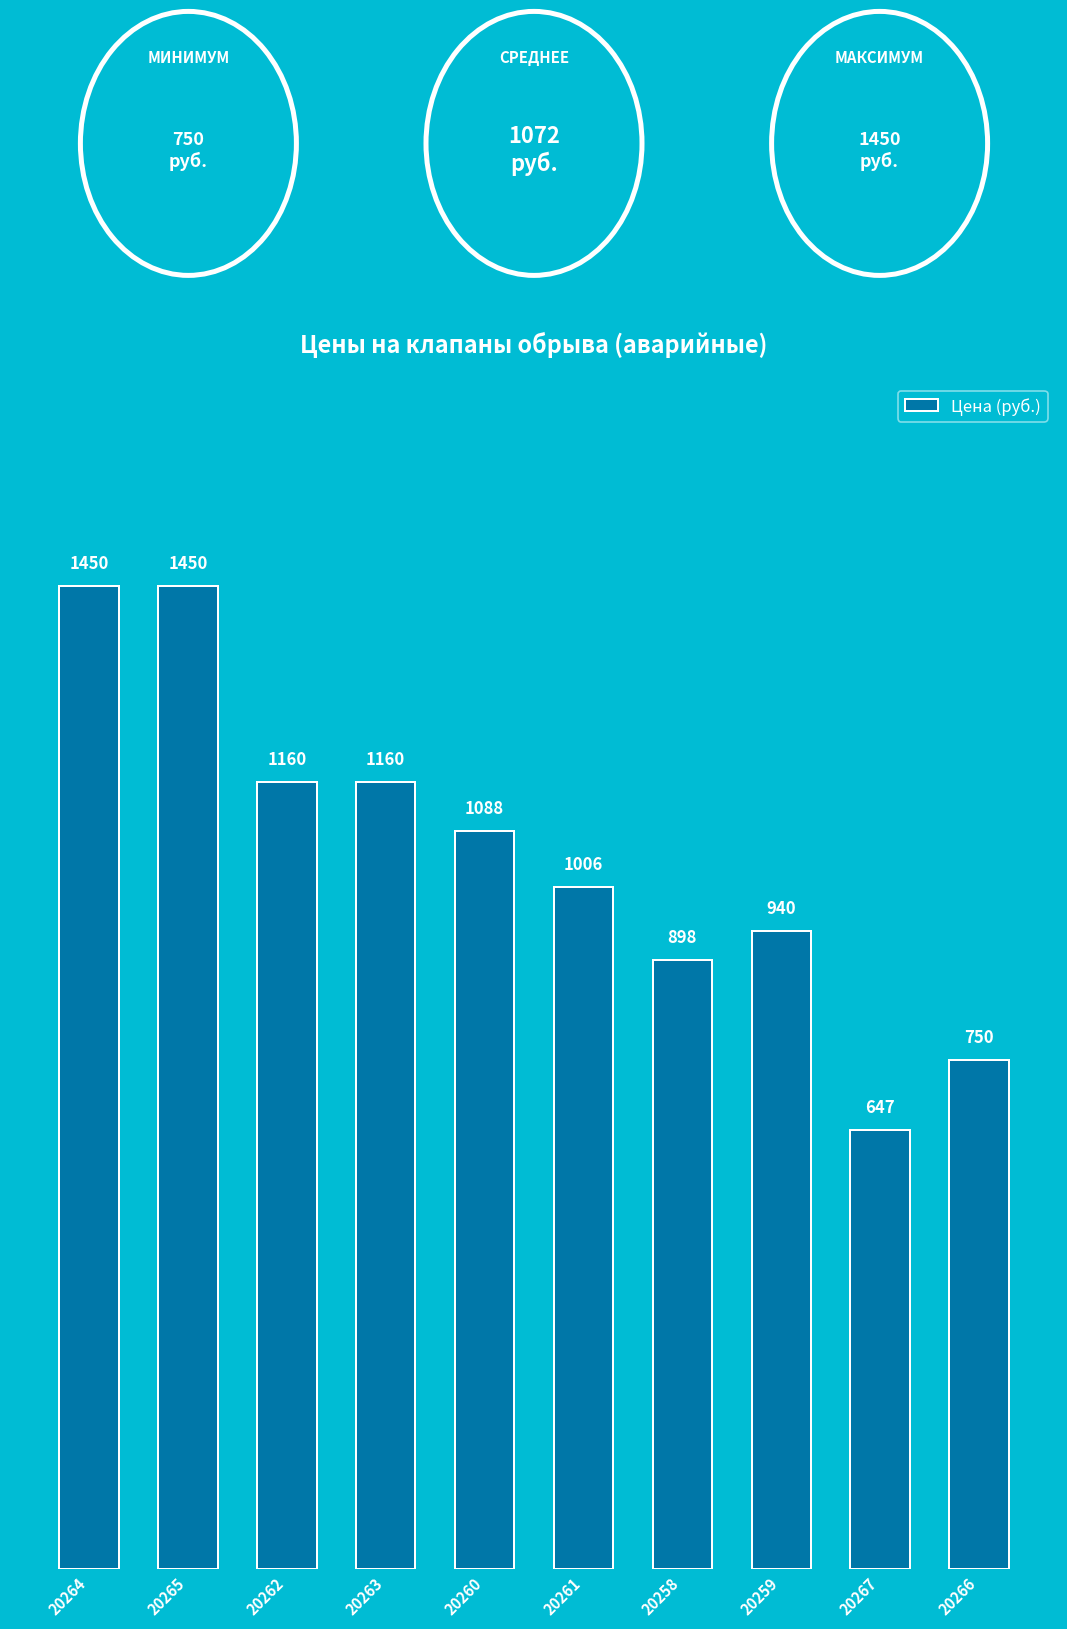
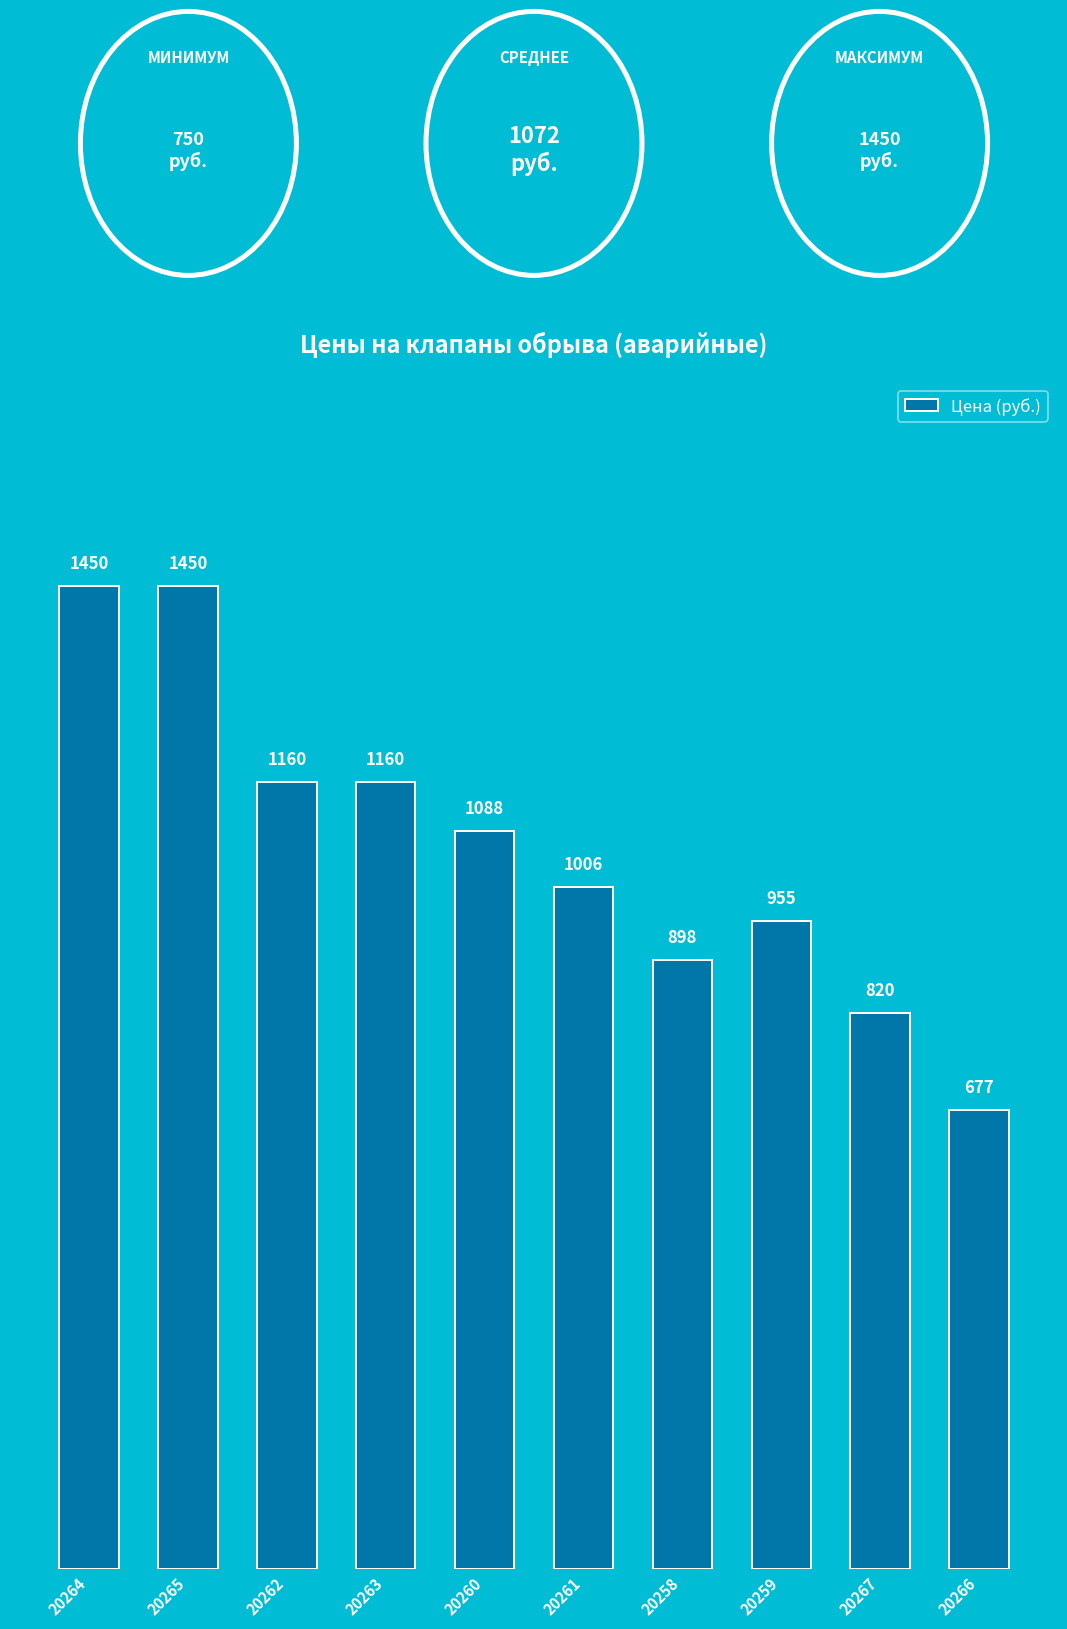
20259: 940 -> 955
20267: 647 -> 820
20266: 750 -> 677
